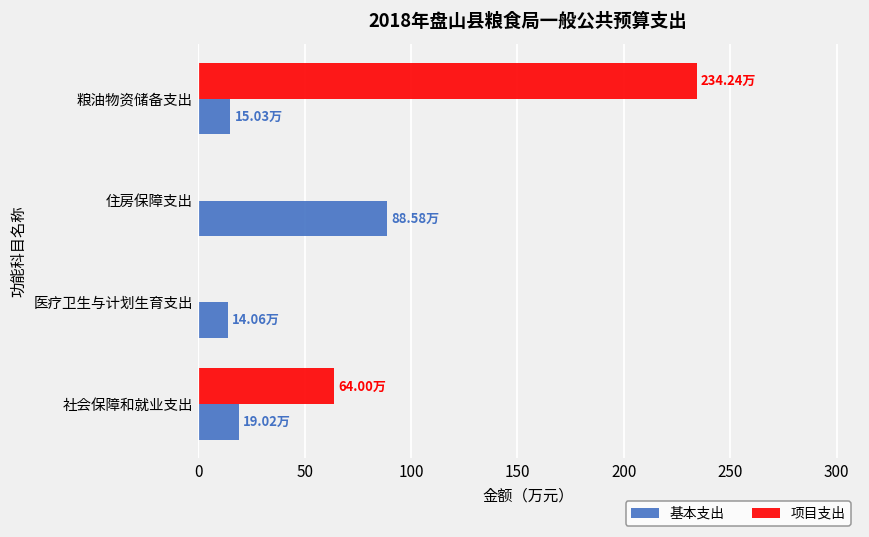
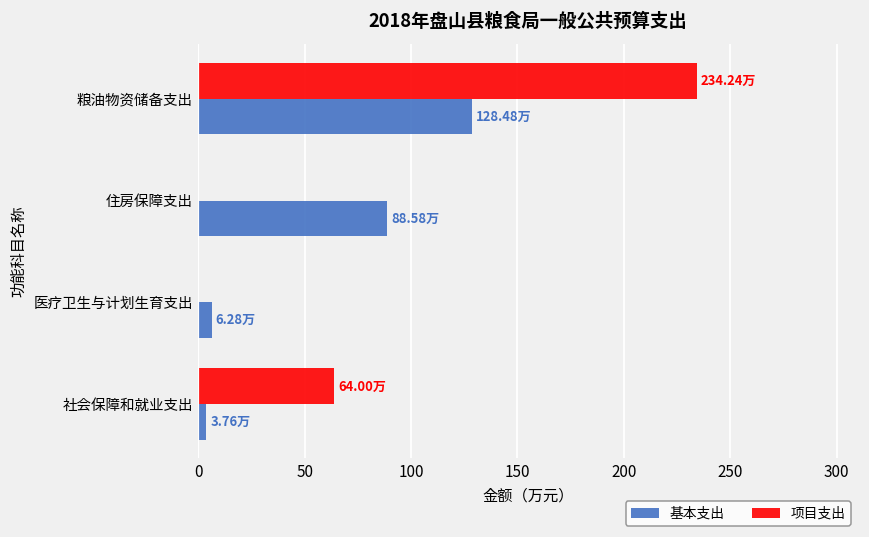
基本支出, 粮油物资储备支出: 15.03万 -> 128.48万
基本支出, 医疗卫生与计划生育支出: 14.06万 -> 6.28万
基本支出, 社会保障和就业支出: 19.02万 -> 3.76万
